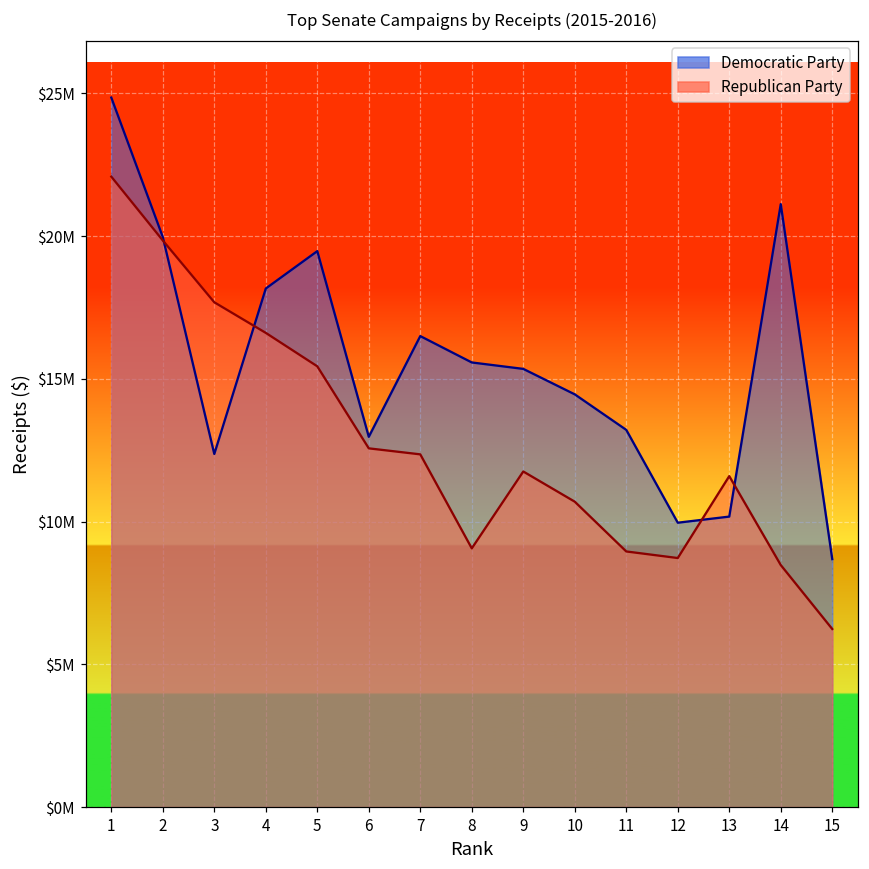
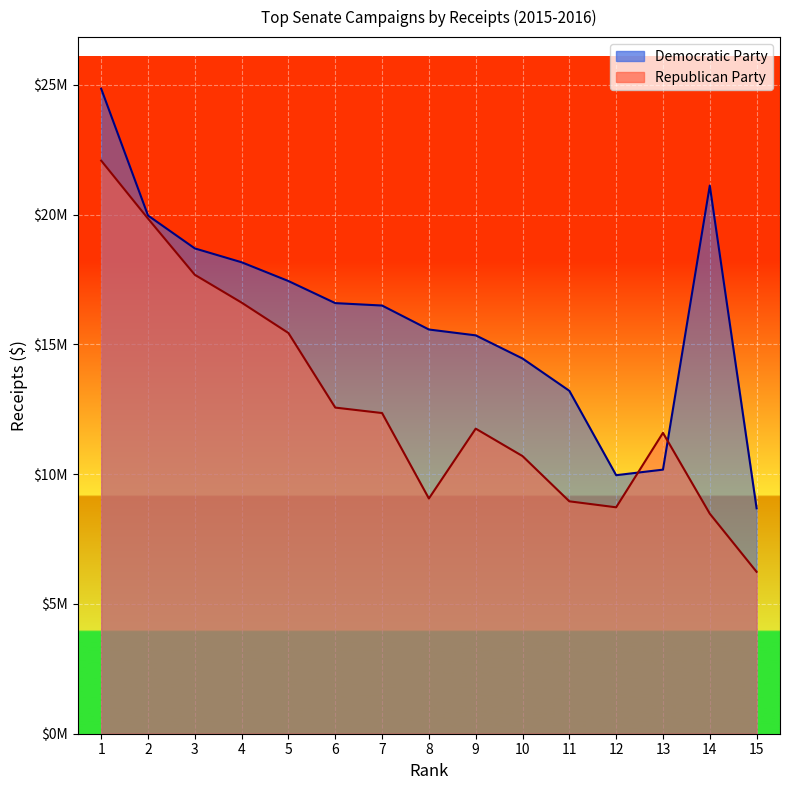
Democratic Party, 3: $12400000 -> $18700000
Democratic Party, 5: $19500000 -> $17400000
Democratic Party, 6: $13000000 -> $16600000
